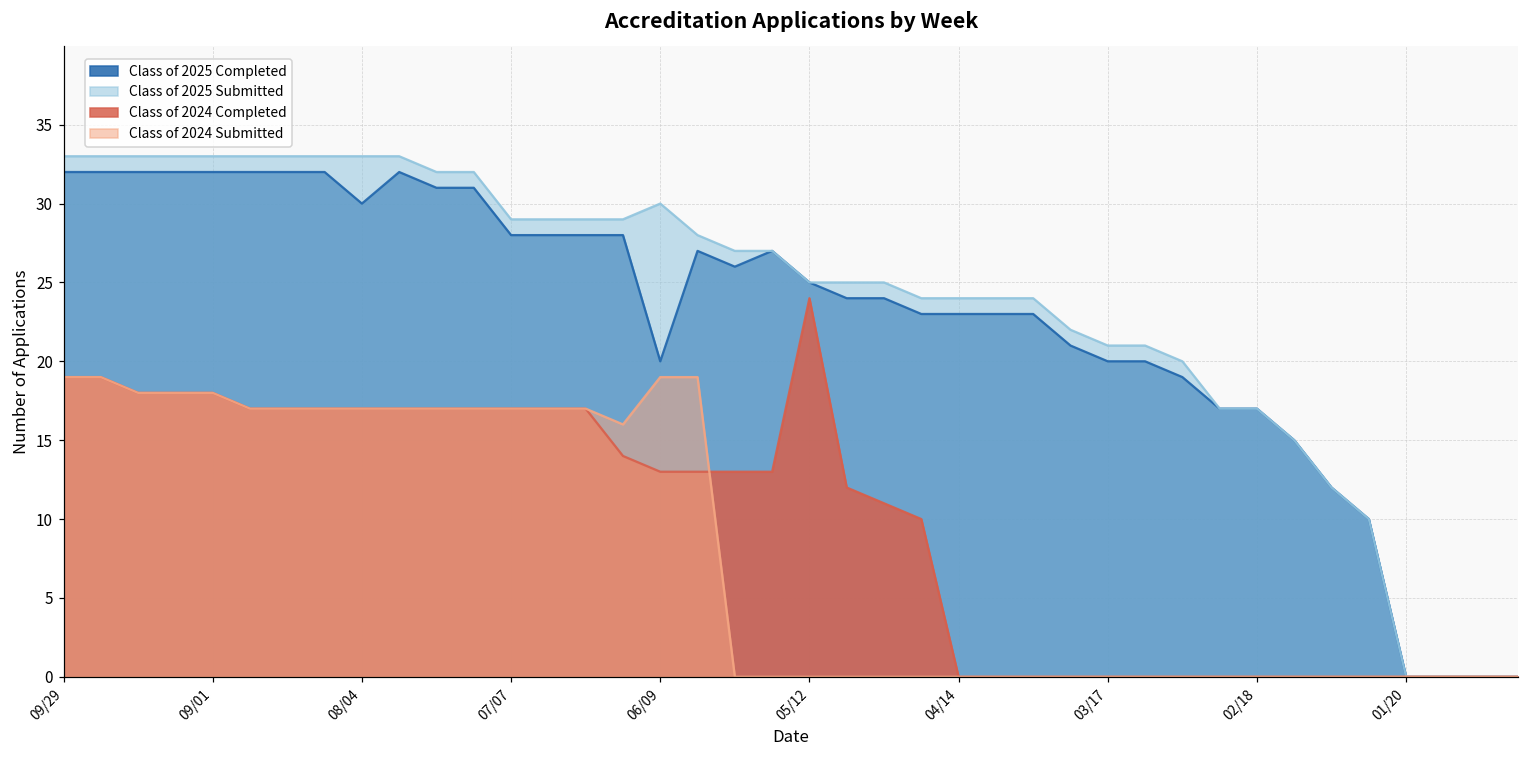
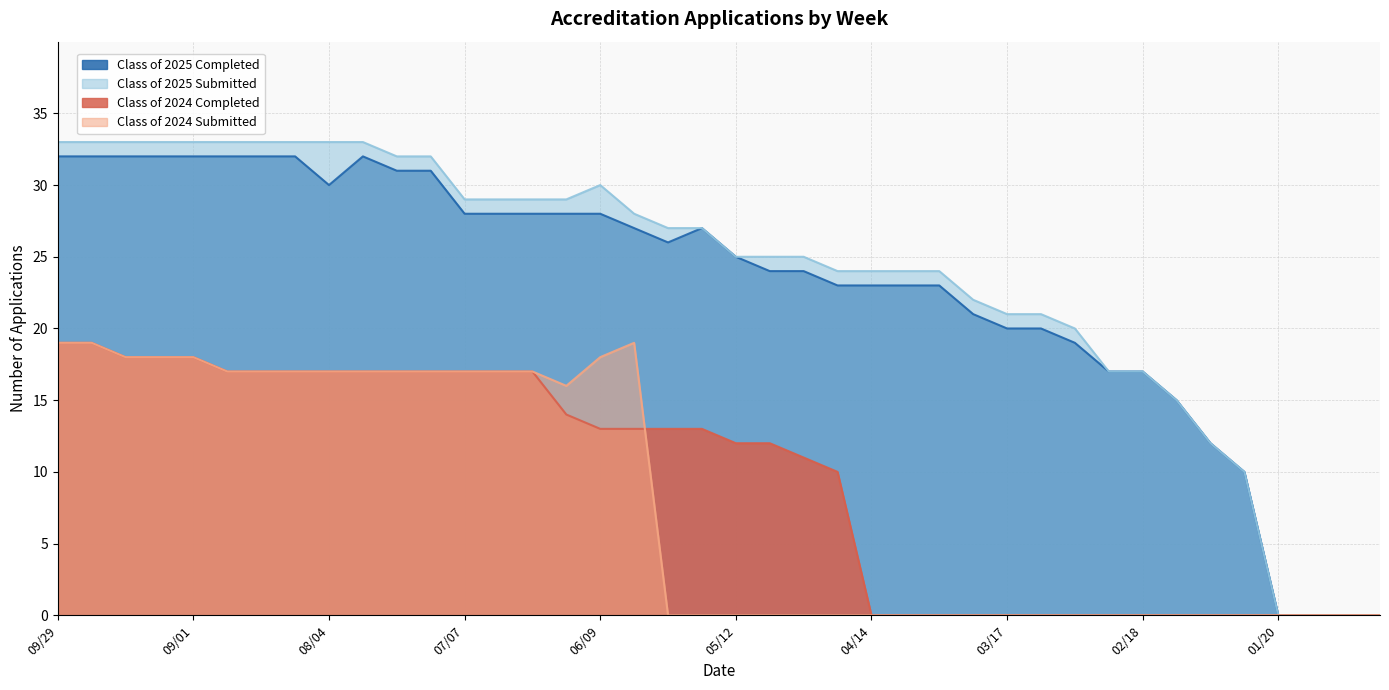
Class of 2025 Completed, 06/09: 20 -> 28
Class of 2024 Submitted, 06/09: 19 -> 18
Class of 2024 Completed, 05/12: 24 -> 12
